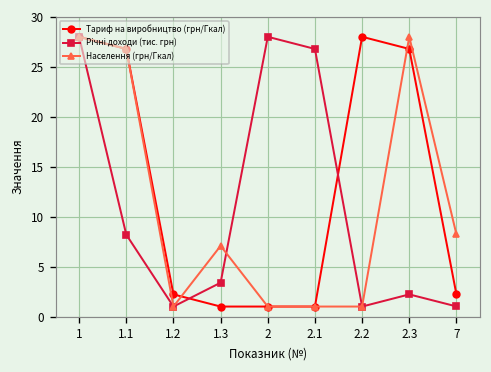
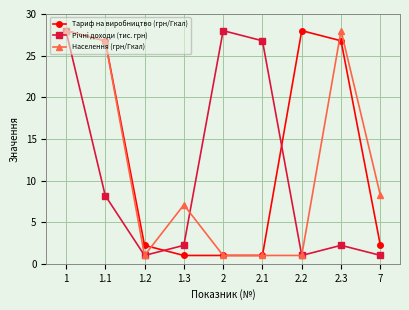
Річні доходи (тис. грн), 1.3: 3 -> 2
